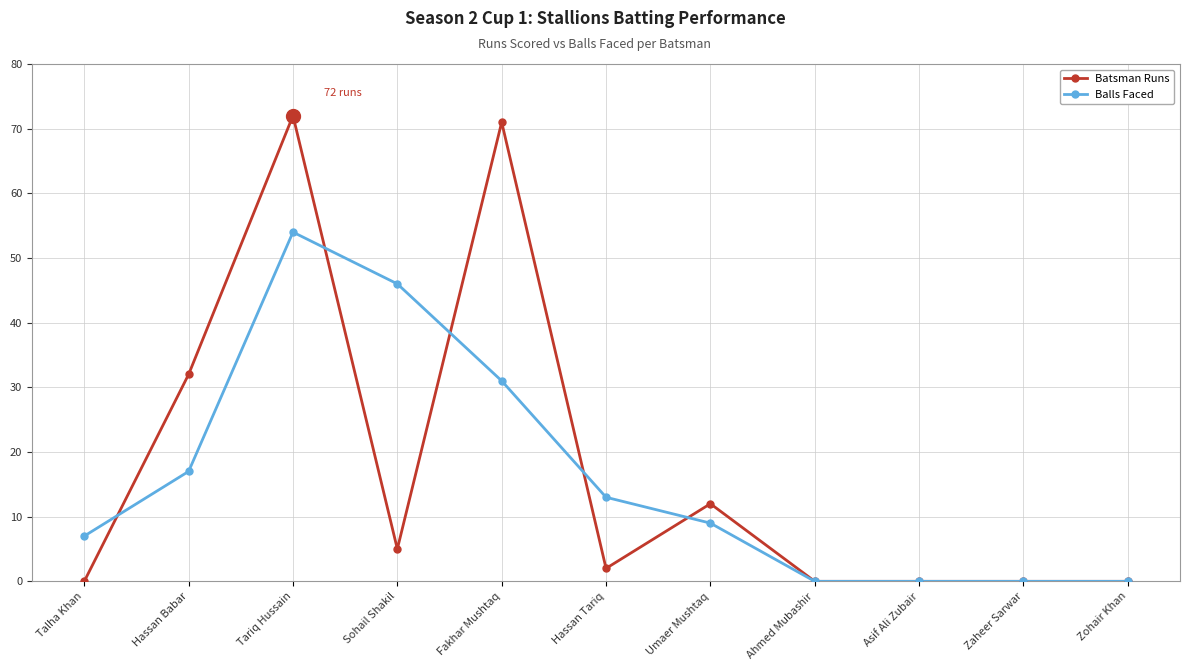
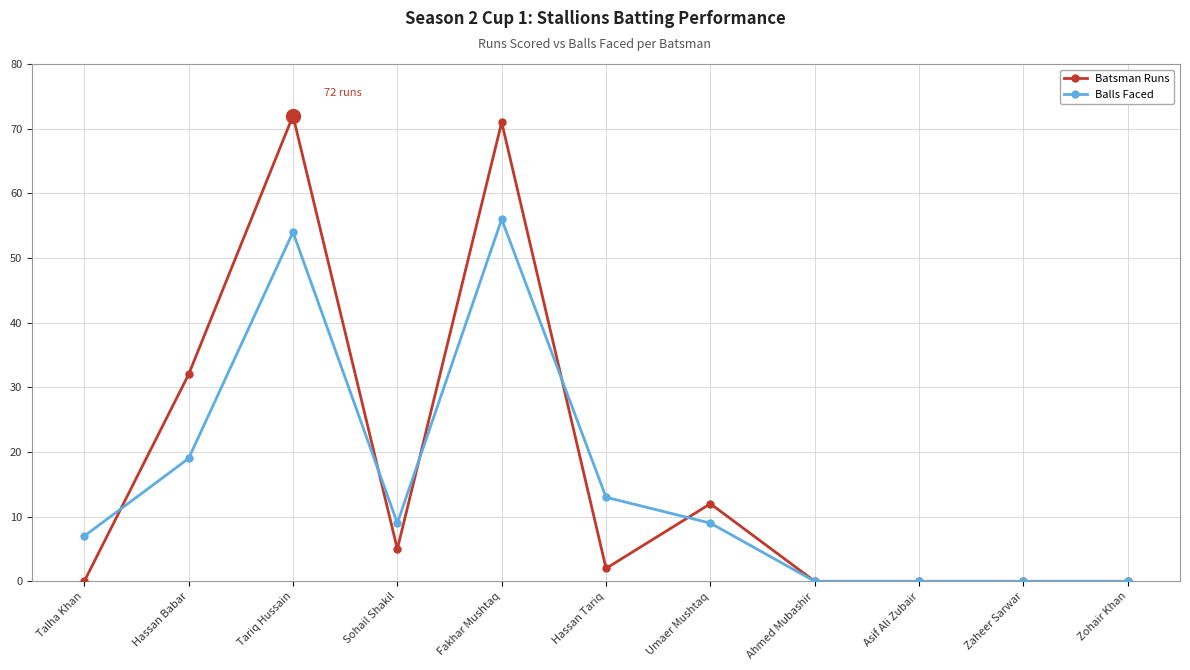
Balls Faced, Hassan Babar: 17 -> 19
Balls Faced, Sohail Shakil: 46 -> 9
Balls Faced, Fakhar Mushtaq: 31 -> 56
